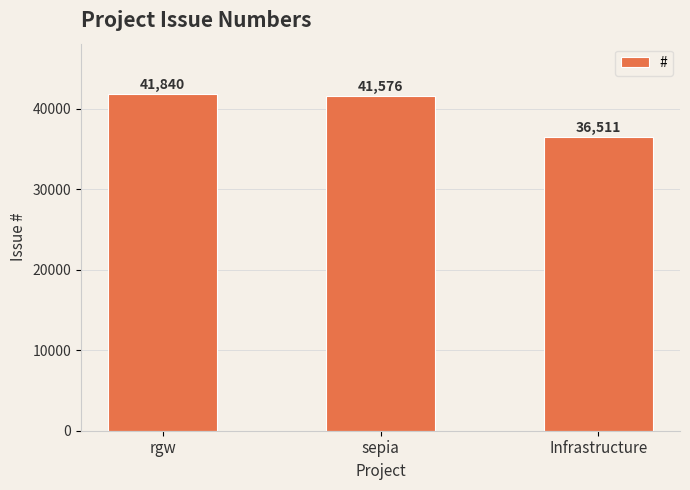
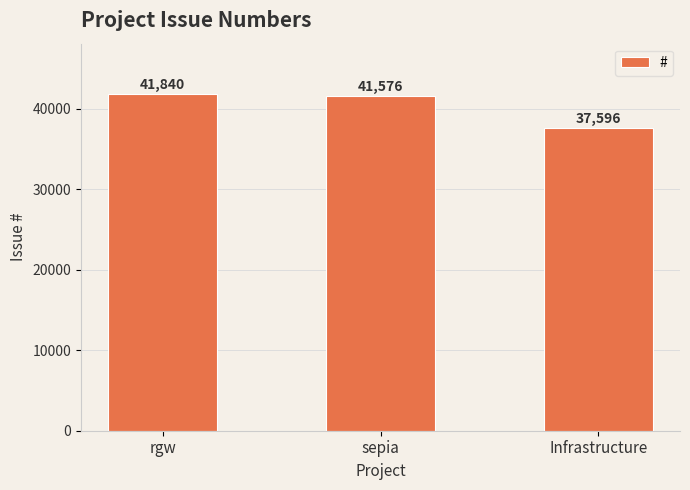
Infrastructure: 36,511 -> 37,596
